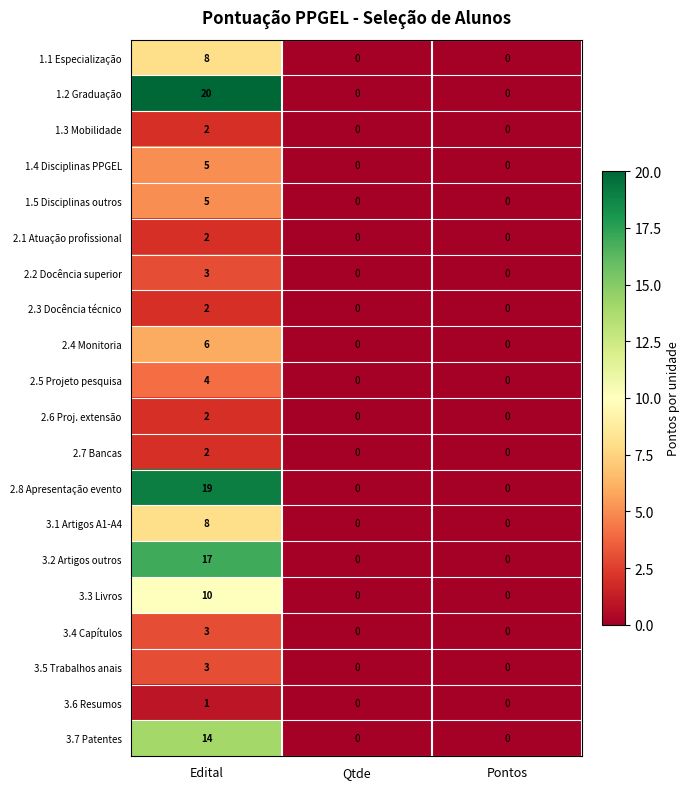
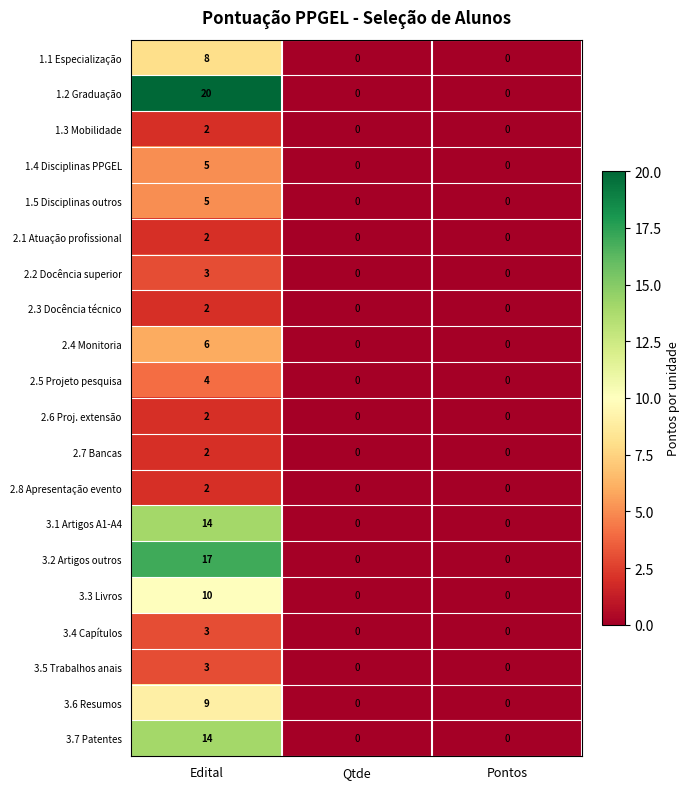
2.8 Apresentação evento, Edital: 19 -> 2
3.1 Artigos A1-A4, Edital: 8 -> 14
3.6 Resumos, Edital: 1 -> 9
